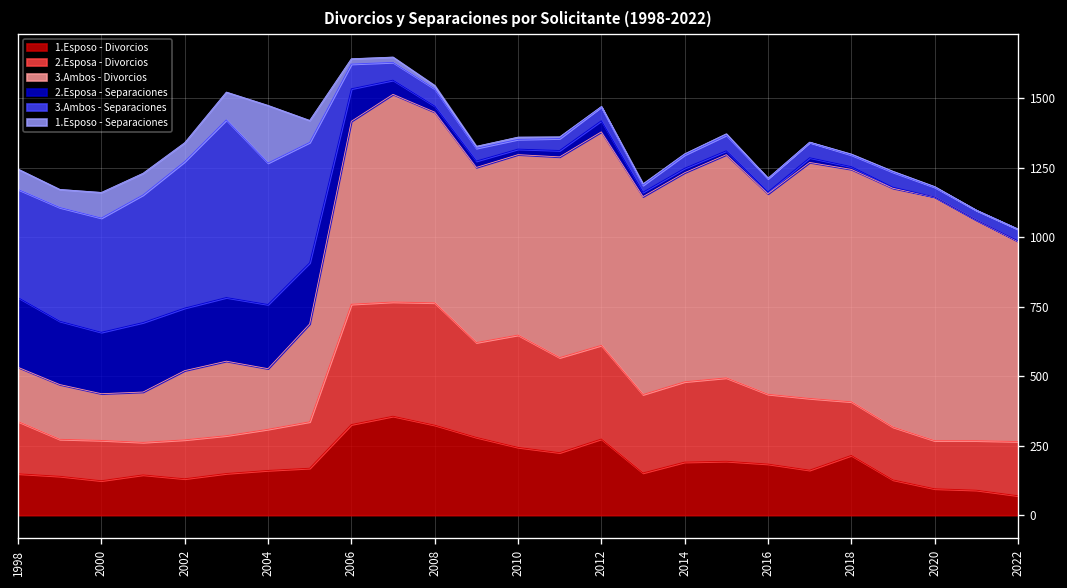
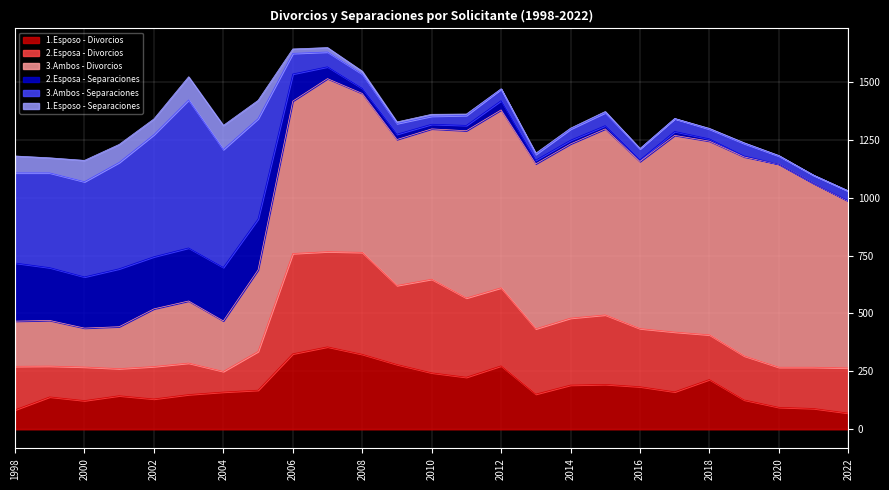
1.Esposo - Divorcios, 1998: 150 -> 80
2.Esposa - Divorcios, 2004: 150 -> 90
1.Esposo - Separaciones, 2004: 210 -> 100
